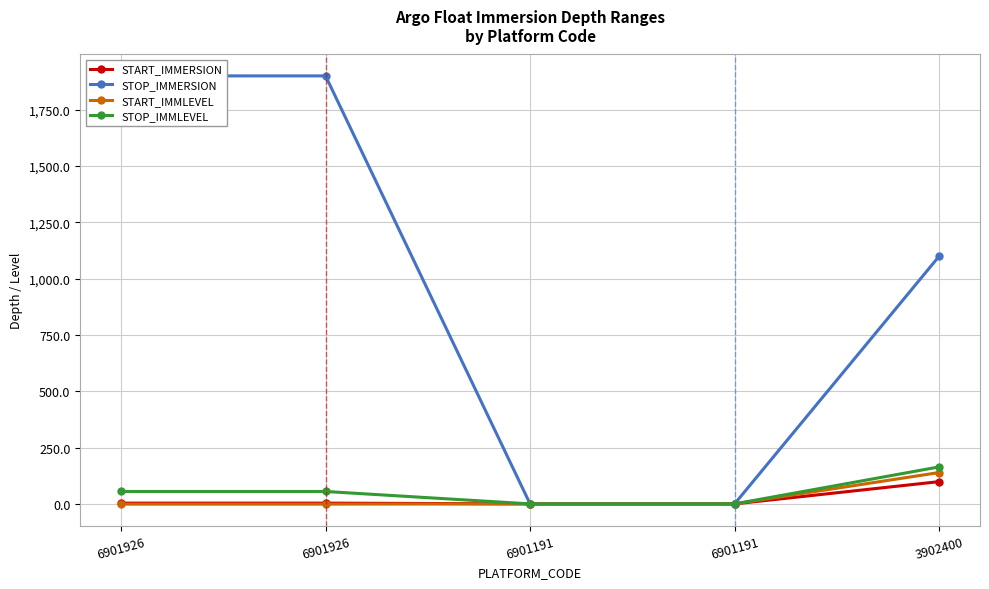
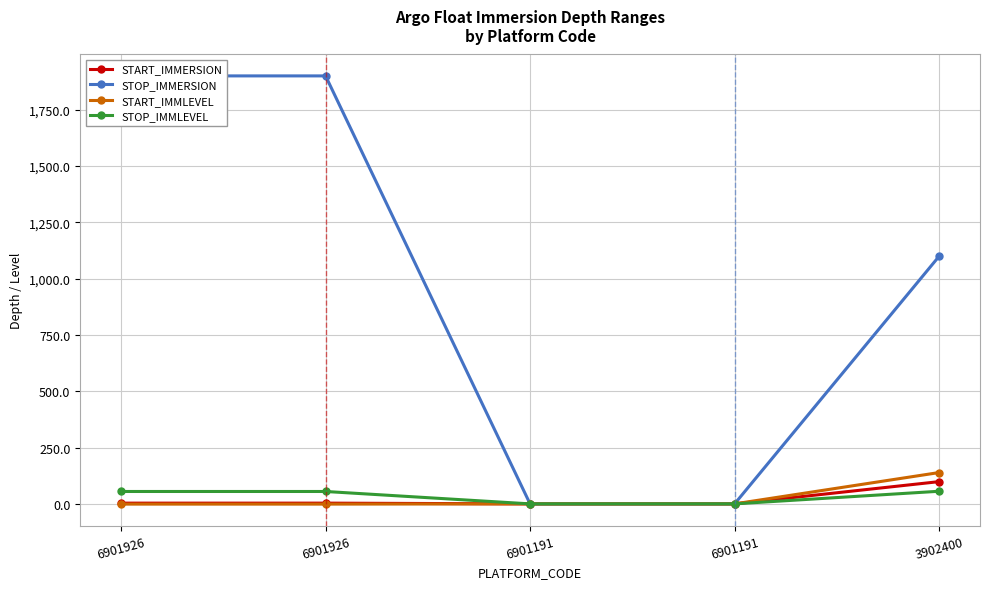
STOP_IMMLEVEL, 3902400: 170 -> 60
